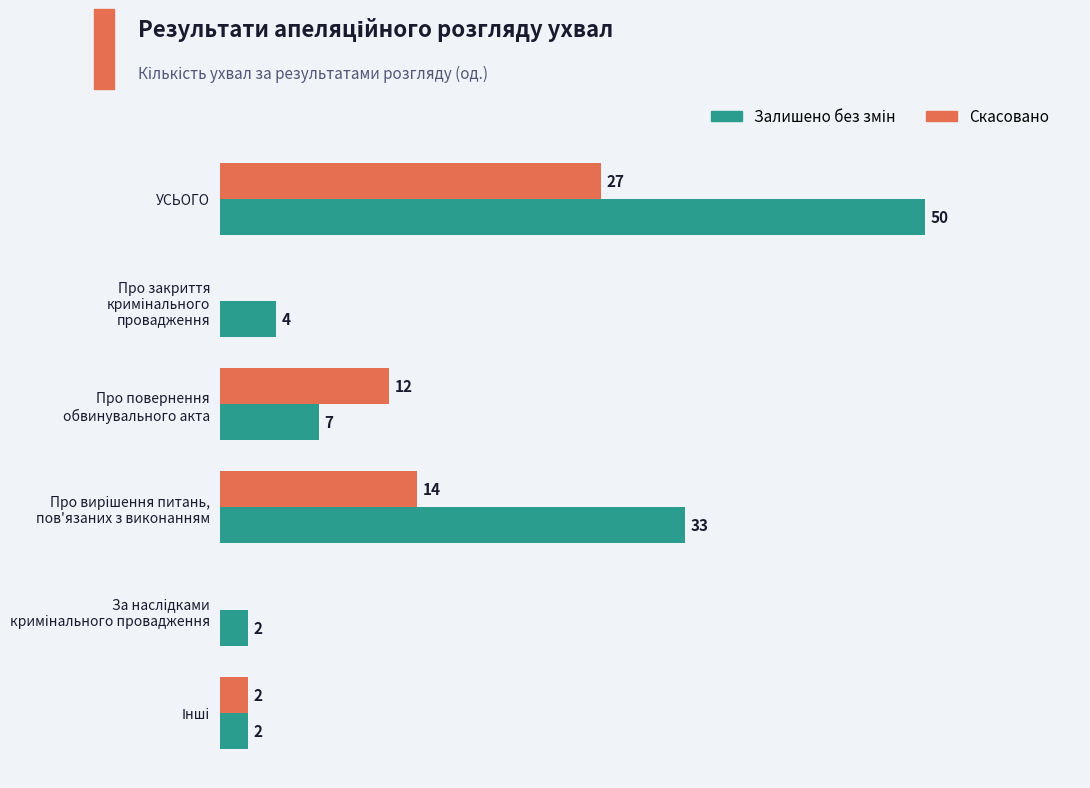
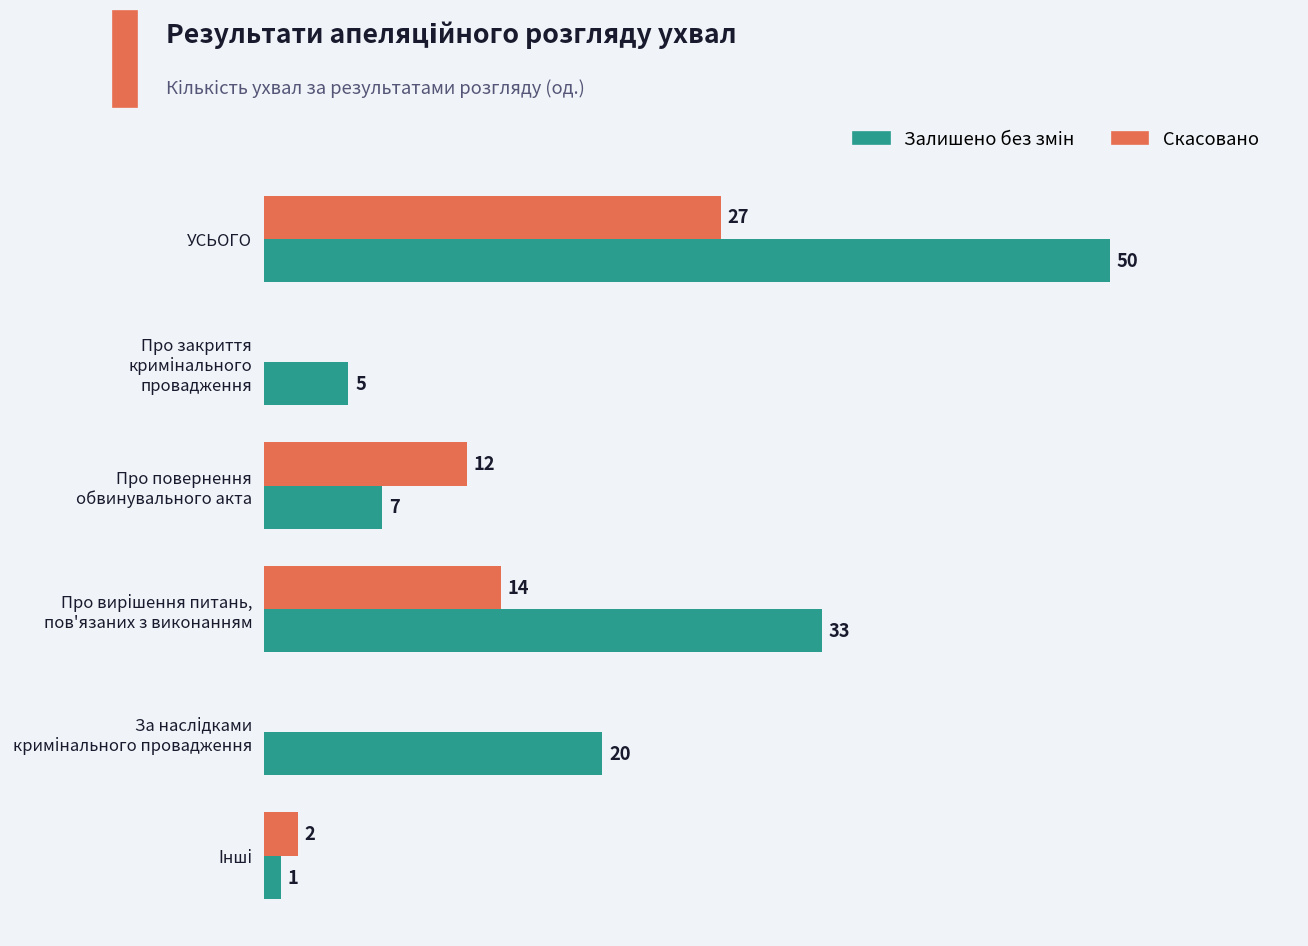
Залишено без змін, Про закриття кримінального провадження: 4 -> 5
Залишено без змін, За наслідками кримінального провадження: 2 -> 20
Залишено без змін, Інші: 2 -> 1
